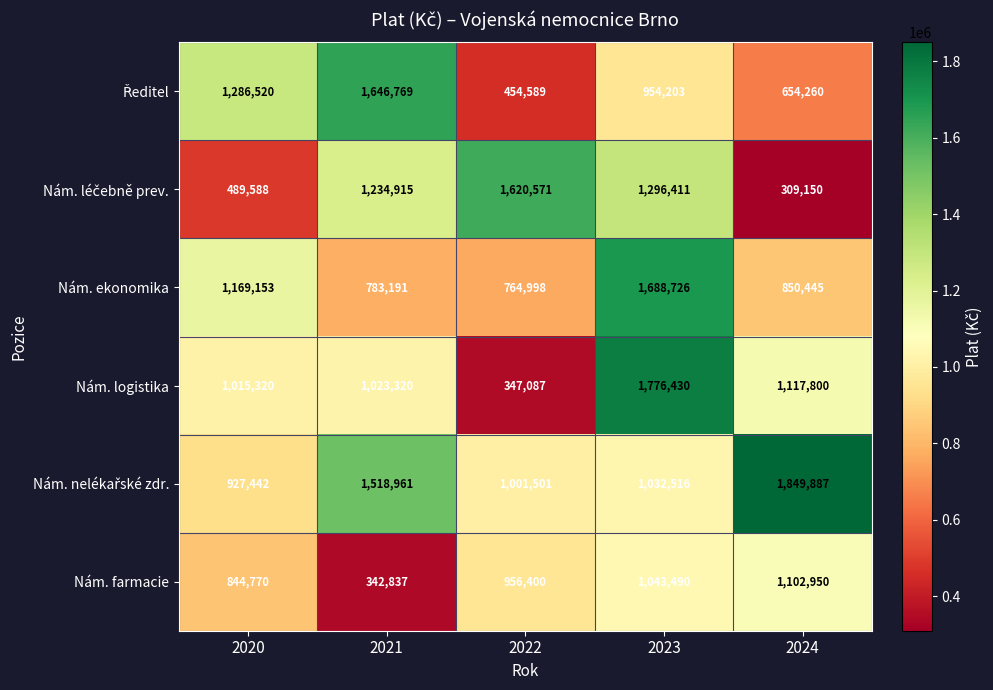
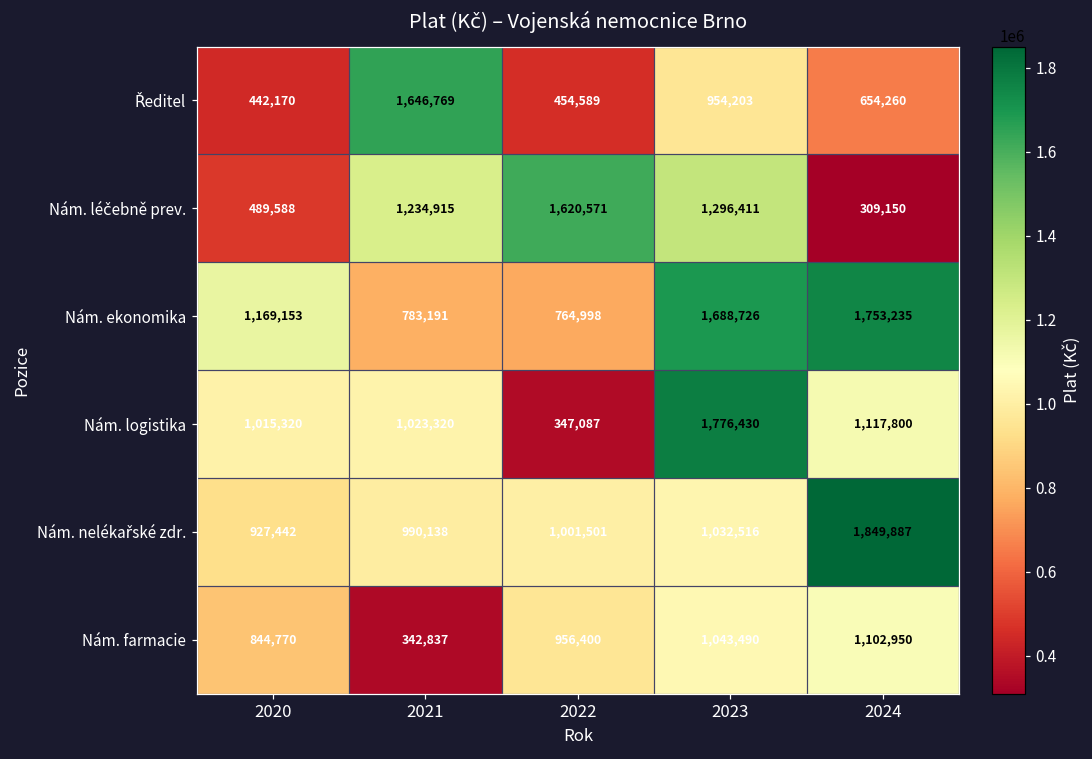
Ředitel, 2020: 1,286,520 -> 442,170
Nám. ekonomika, 2024: 850,445 -> 1,753,235
Nám. nelékařské zdr., 2021: 1,518,961 -> 990,138
